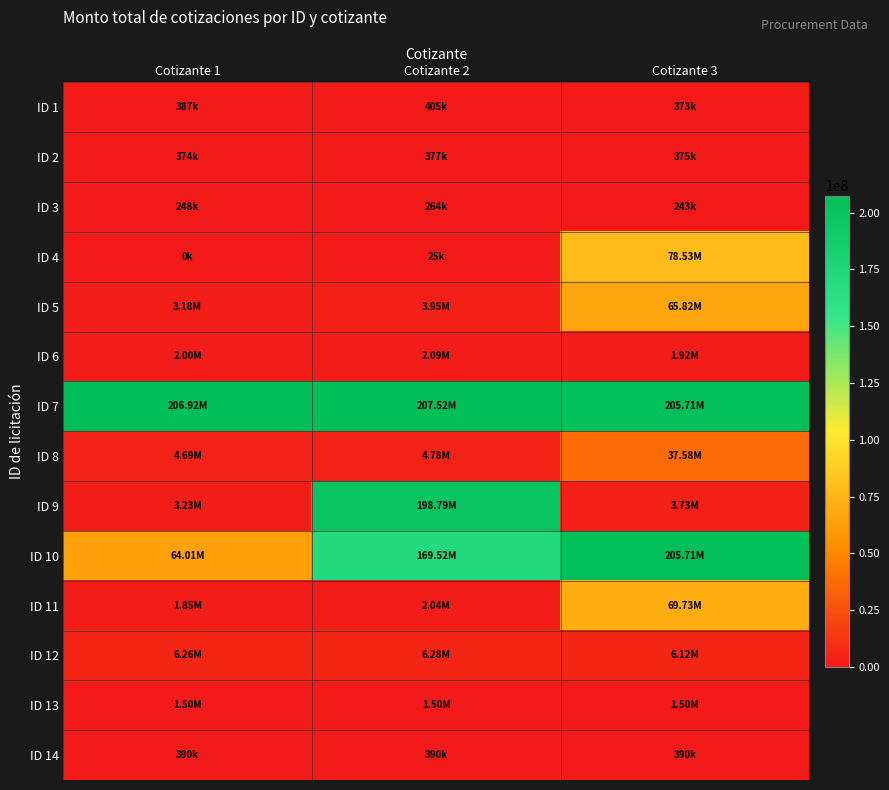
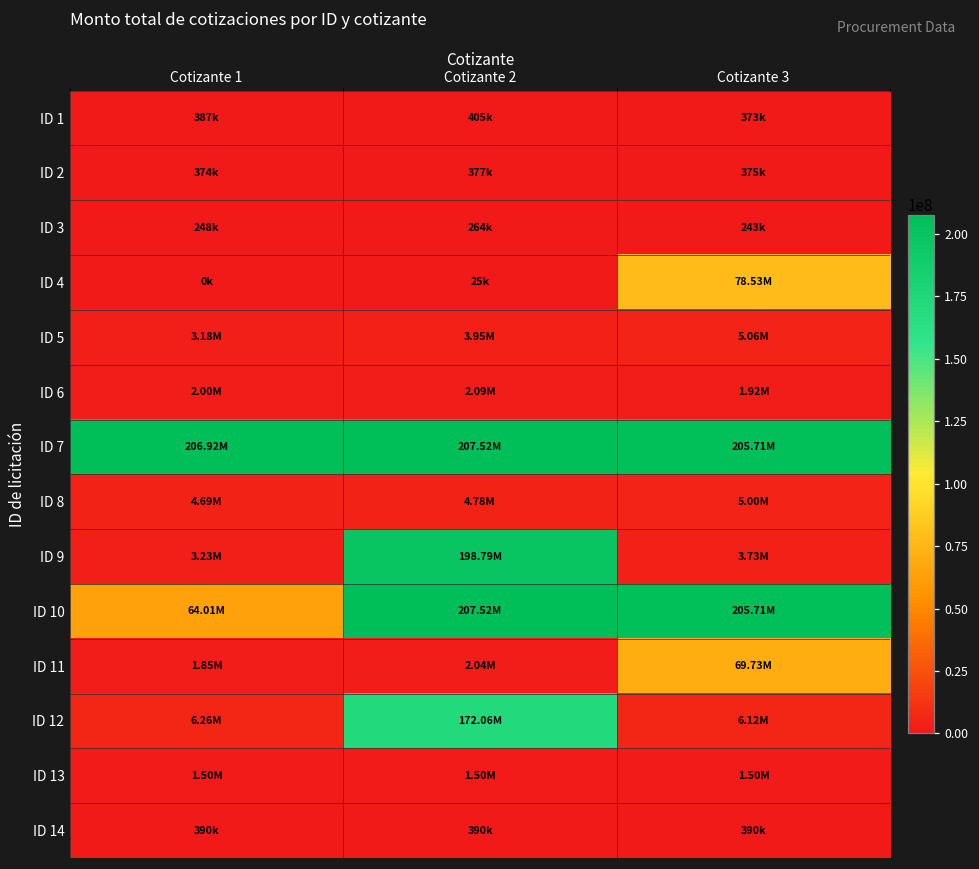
ID 5, Cotizante 3: 65.82M -> 5.06M
ID 8, Cotizante 3: 37.58M -> 5.00M
ID 10, Cotizante 2: 169.52M -> 207.52M
ID 12, Cotizante 2: 6.28M -> 172.06M
